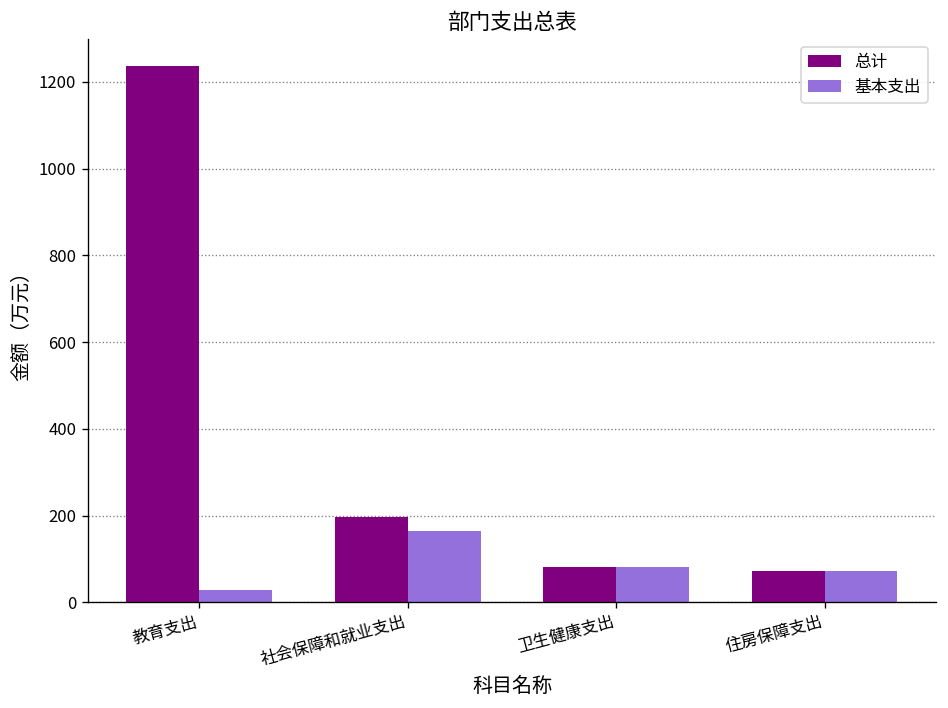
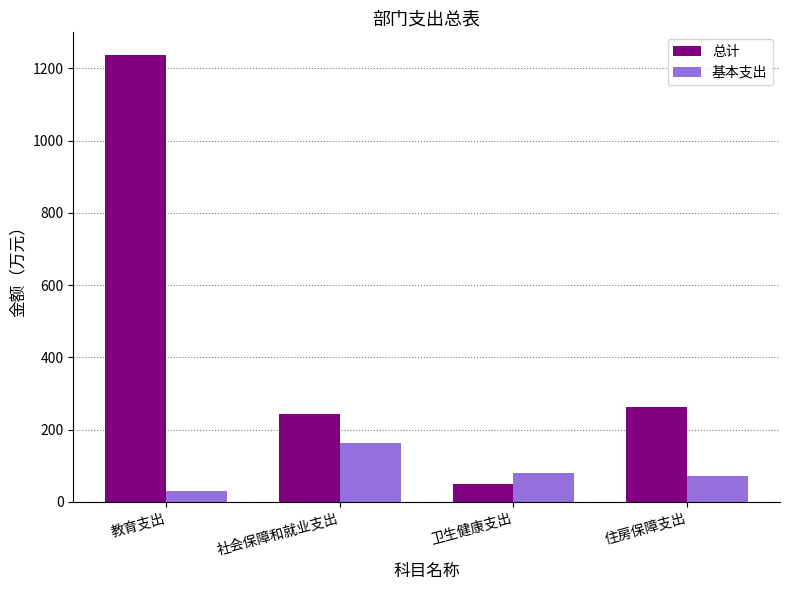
总计, 社会保障和就业支出: 200 -> 240
总计, 卫生健康支出: 80 -> 50
总计, 住房保障支出: 70 -> 260
